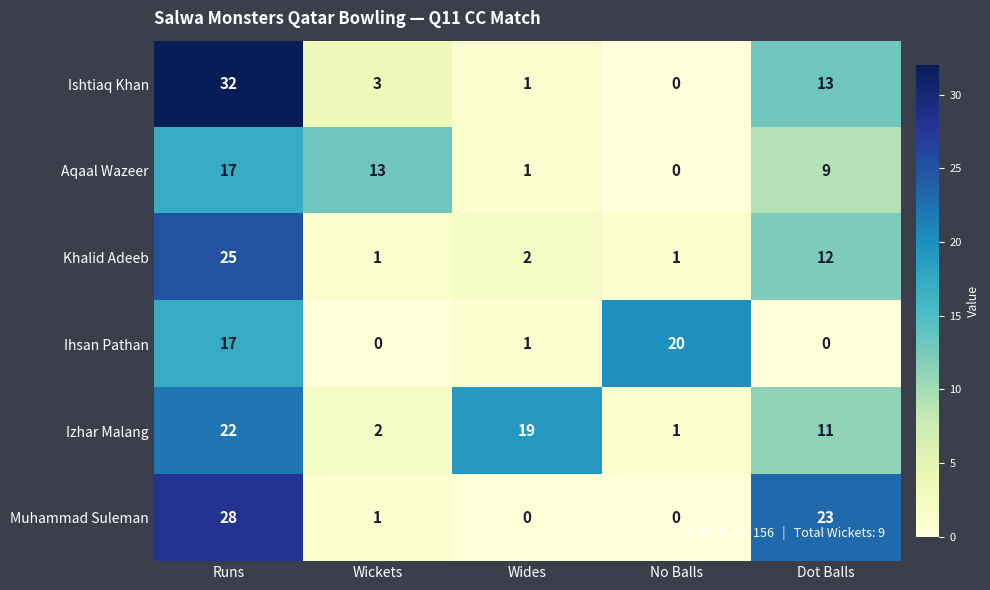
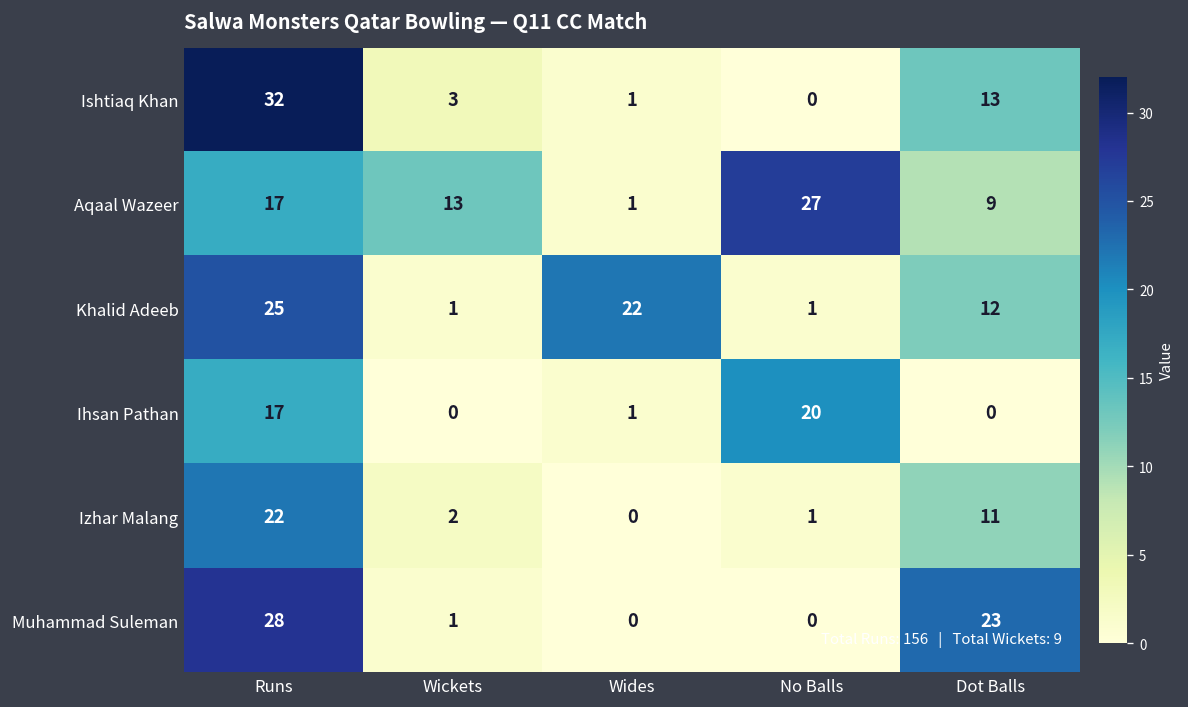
Aqaal Wazeer, No Balls: 0 -> 27
Khalid Adeeb, Wides: 2 -> 22
Izhar Malang, Wides: 19 -> 0
